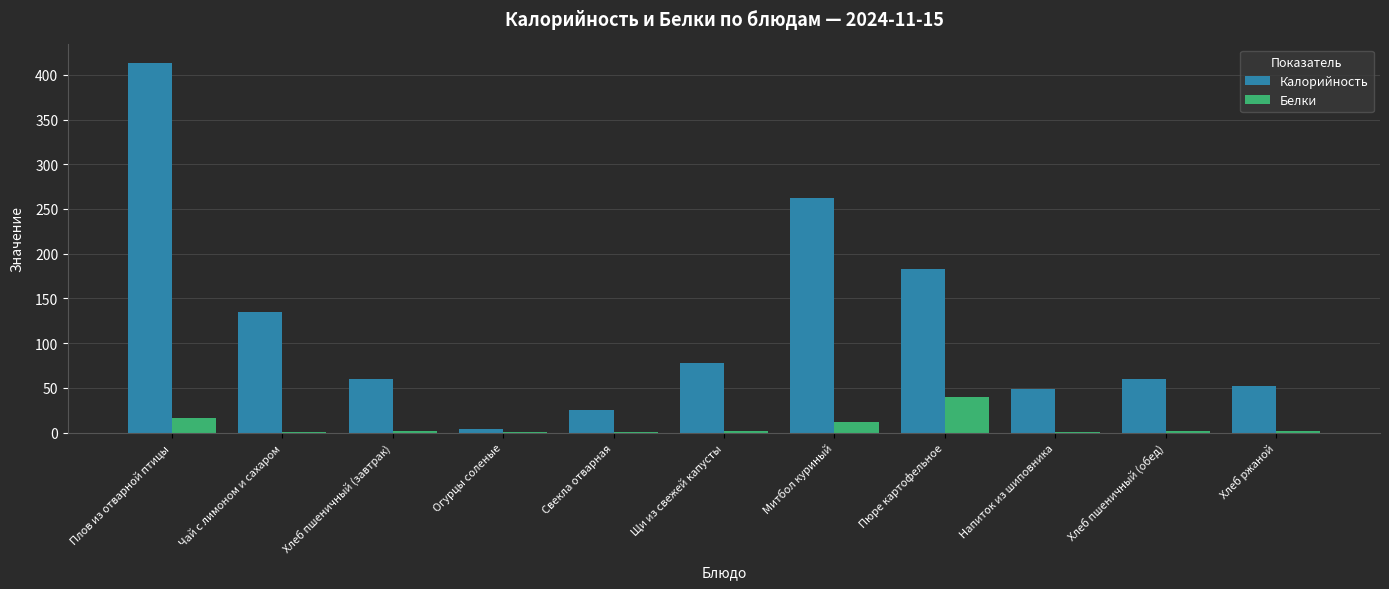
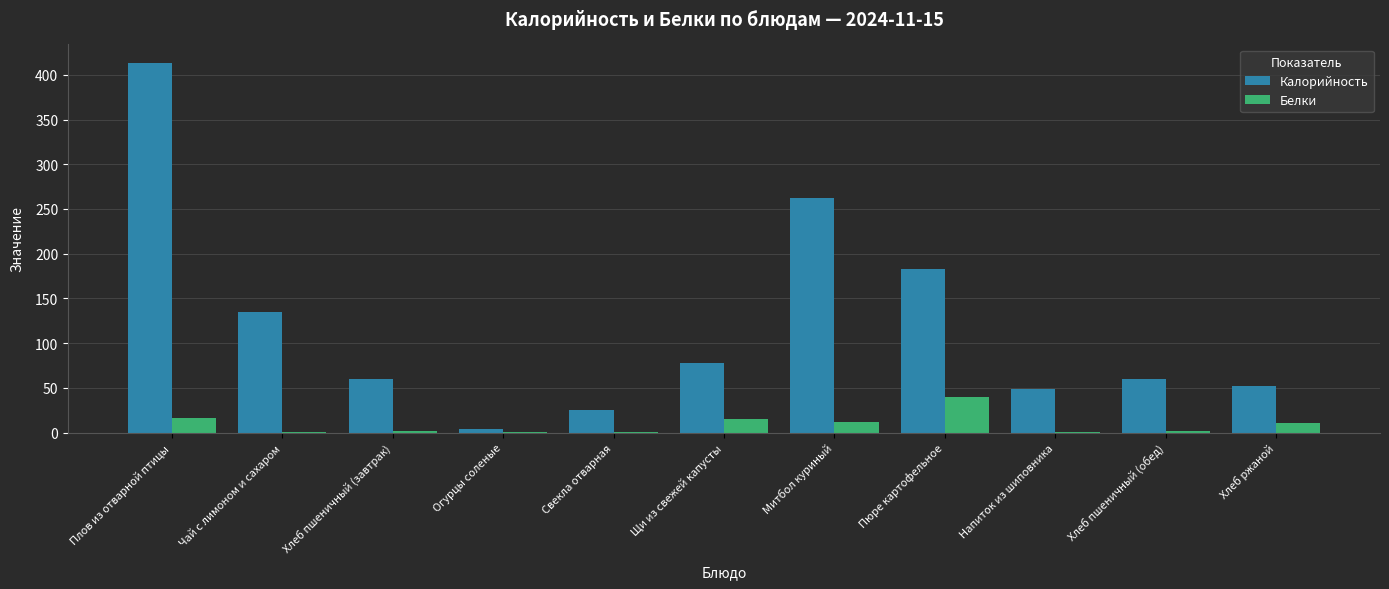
Белки, Щи из свежей капусты: 0 -> 10
Белки, Хлеб ржаной: 0 -> 10
